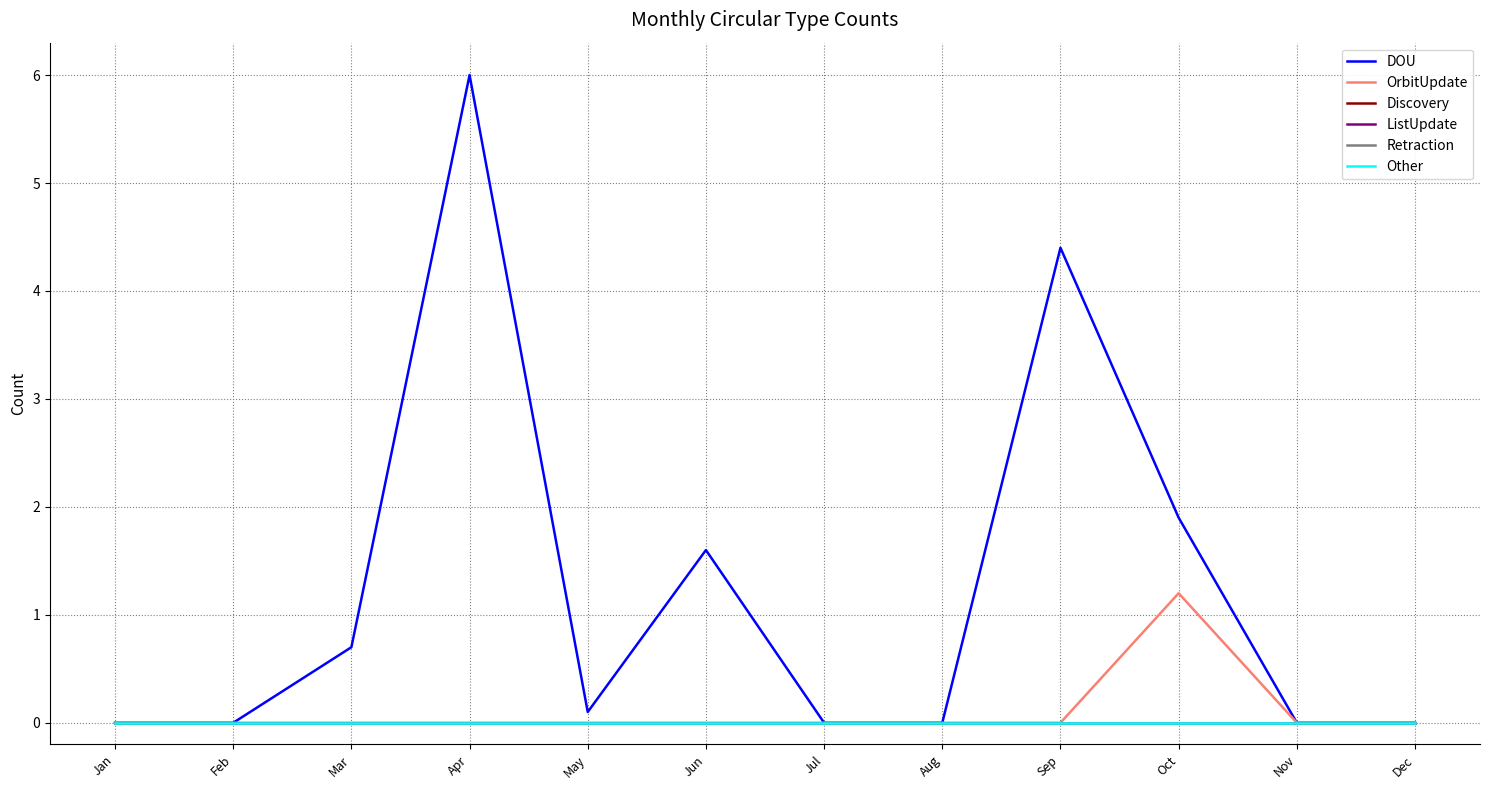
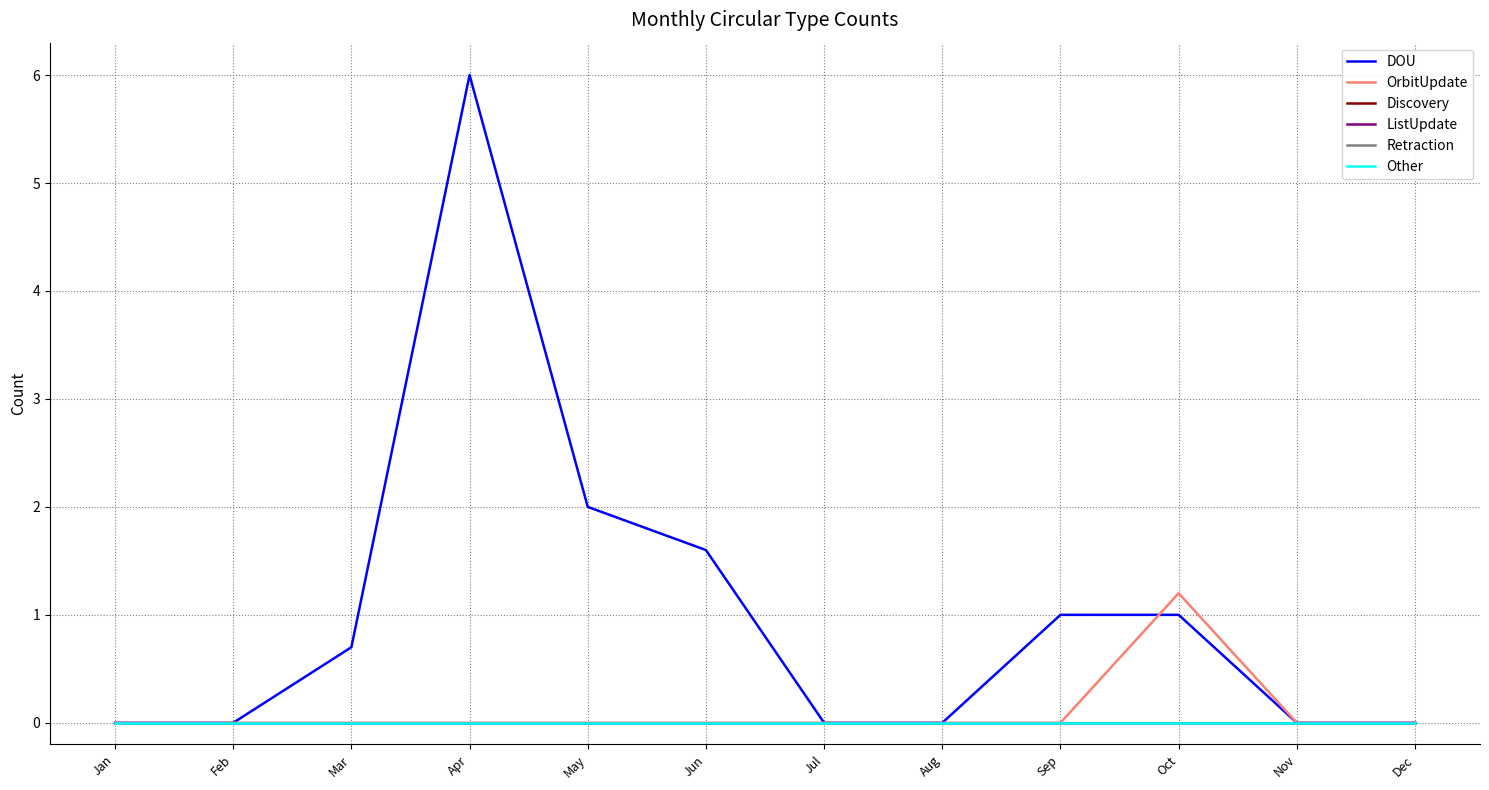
DOU, May: 0.1 -> 2.0
DOU, Sep: 4.4 -> 1.0
DOU, Oct: 1.9 -> 1.0
